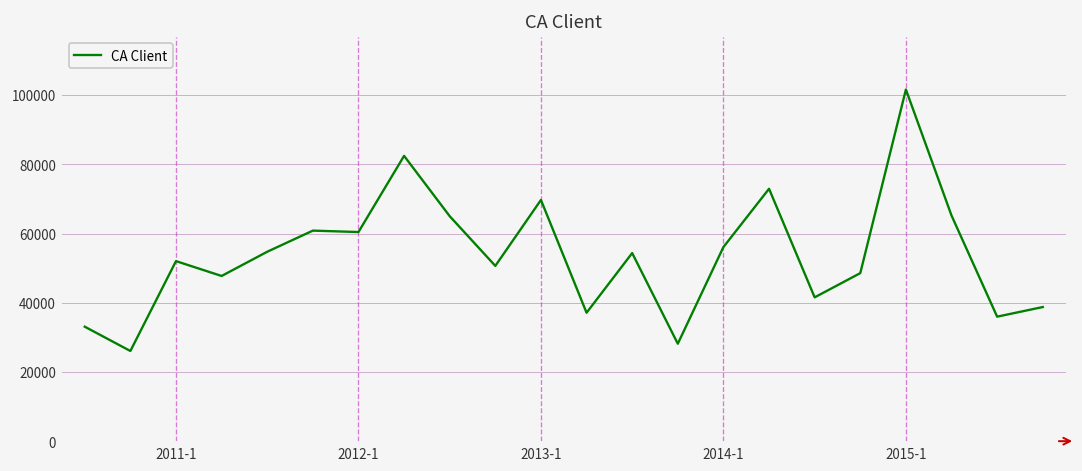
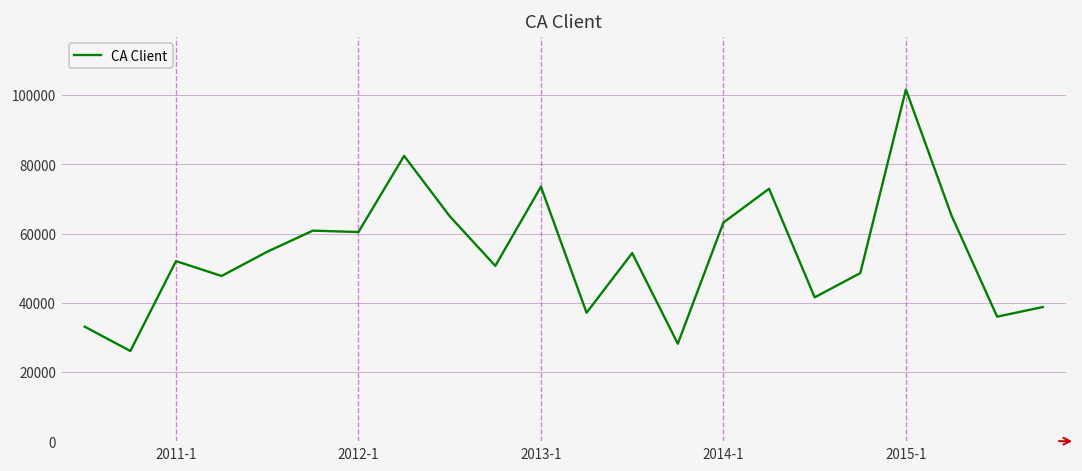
2013-1: 70000 -> 74000
2014-1: 56000 -> 63000
